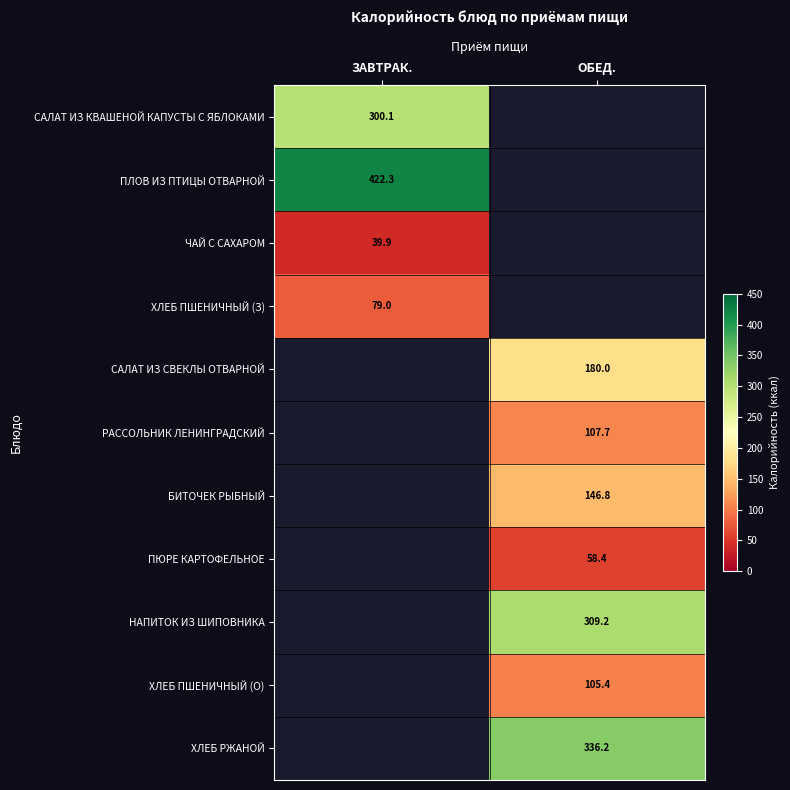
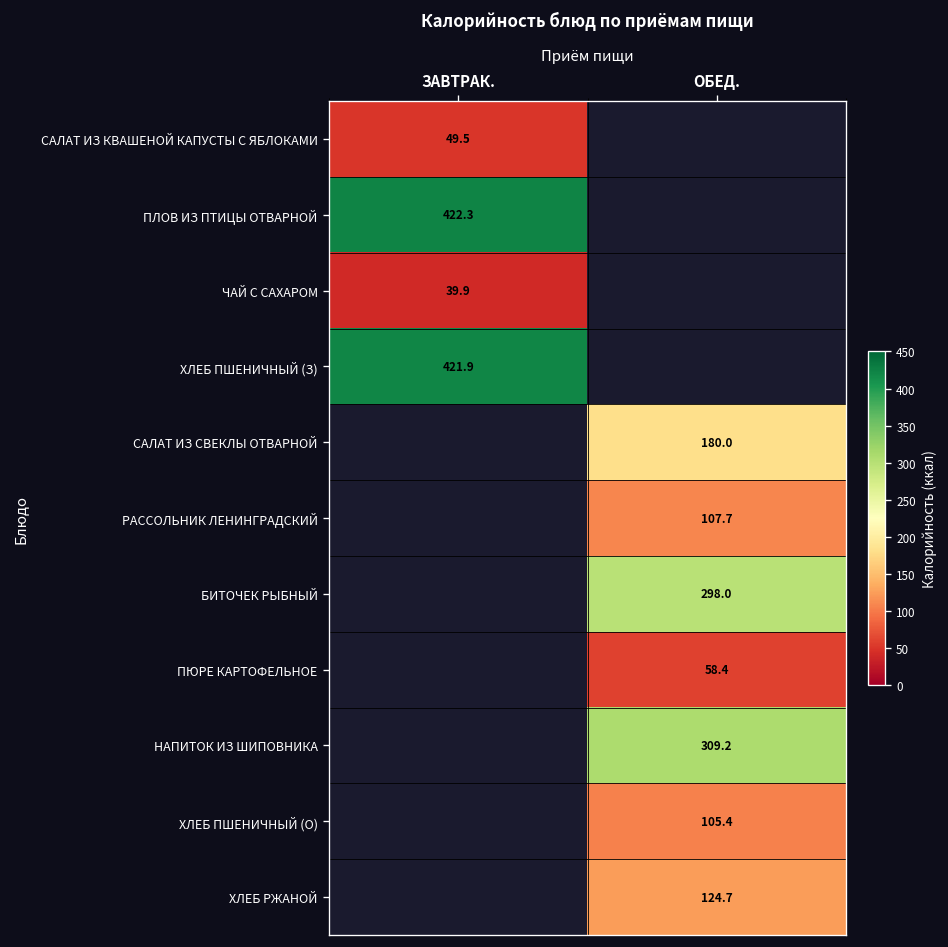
САЛАТ ИЗ КВАШЕНОЙ КАПУСТЫ С ЯБЛОКАМИ, ЗАВТРАК.: 300.1 -> 49.5
ХЛЕБ ПШЕНИЧНЫЙ (З), ЗАВТРАК.: 79.0 -> 421.9
БИТОЧЕК РЫБНЫЙ, ОБЕД.: 146.8 -> 298.0
ХЛЕБ РЖАНОЙ, ОБЕД.: 336.2 -> 124.7
